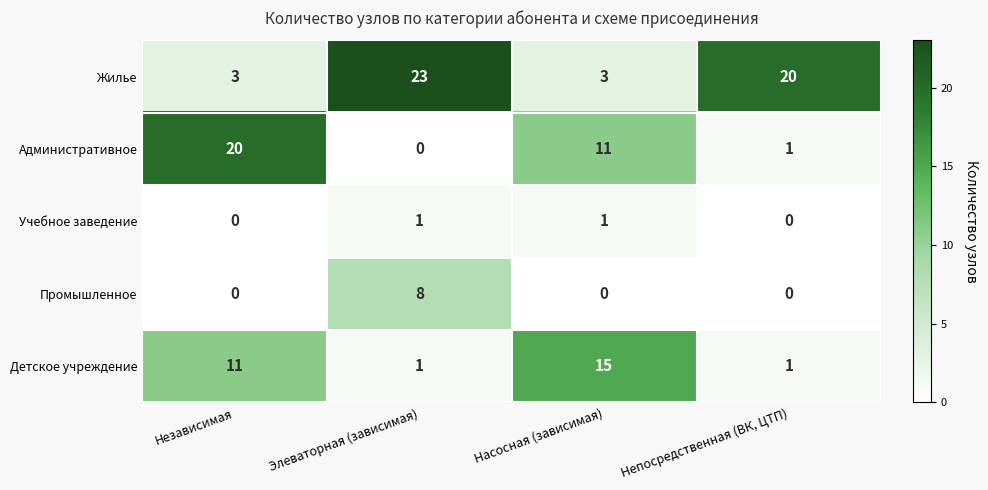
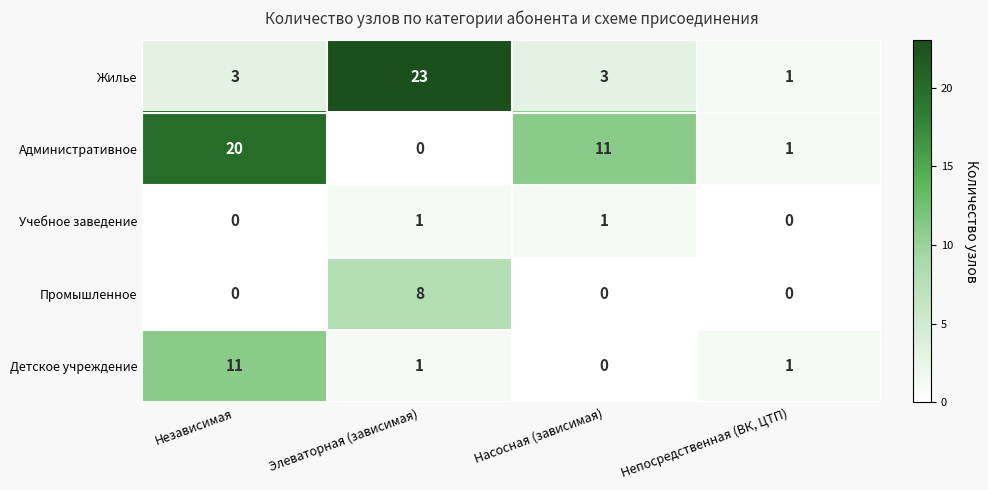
Жилье, Непосредственная (ВК, ЦТП): 20 -> 1
Детское учреждение, Насосная (зависимая): 15 -> 0
